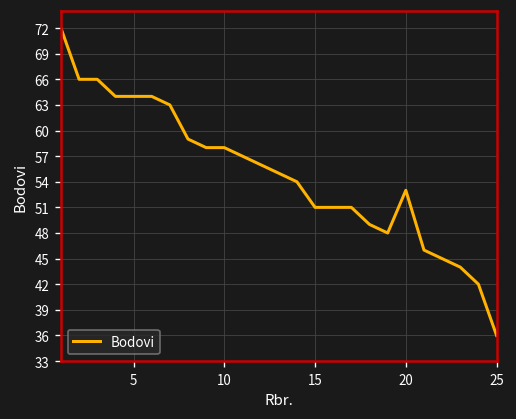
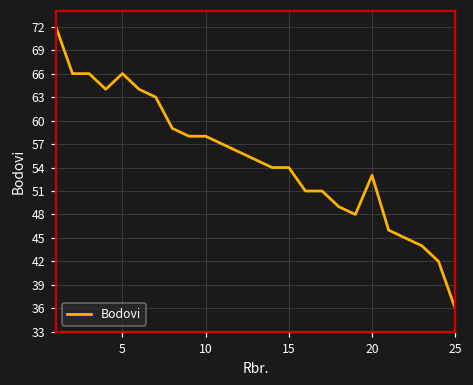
5: 64 -> 66
15: 51 -> 54
